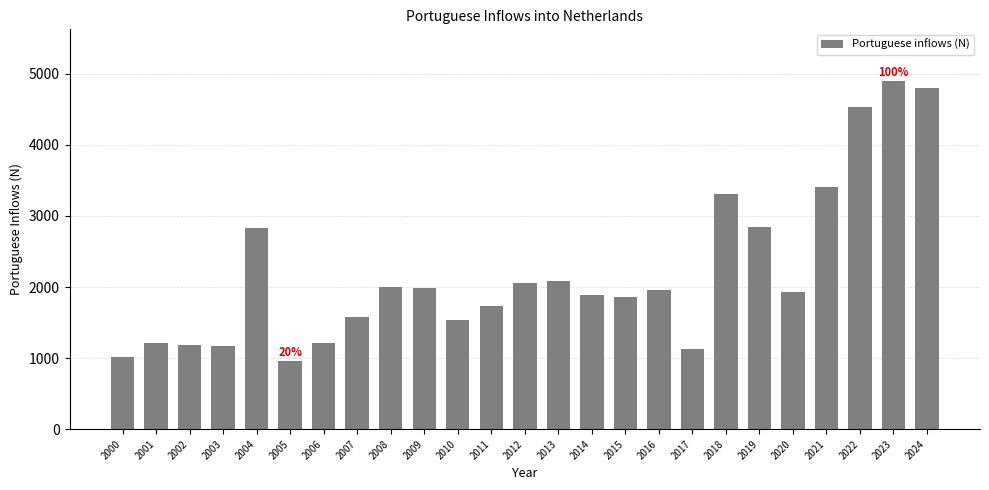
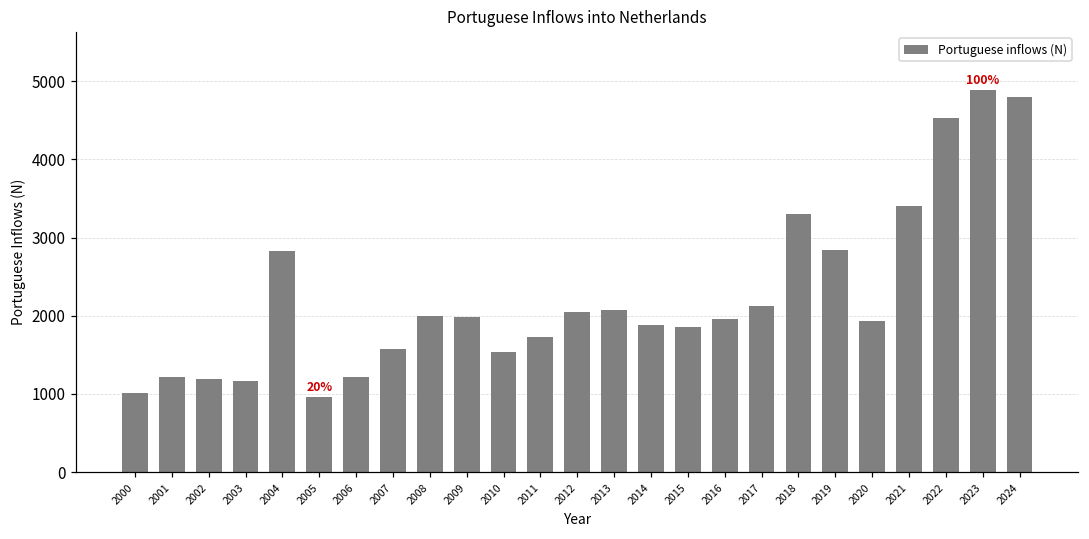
2017: 1100 -> 2100
